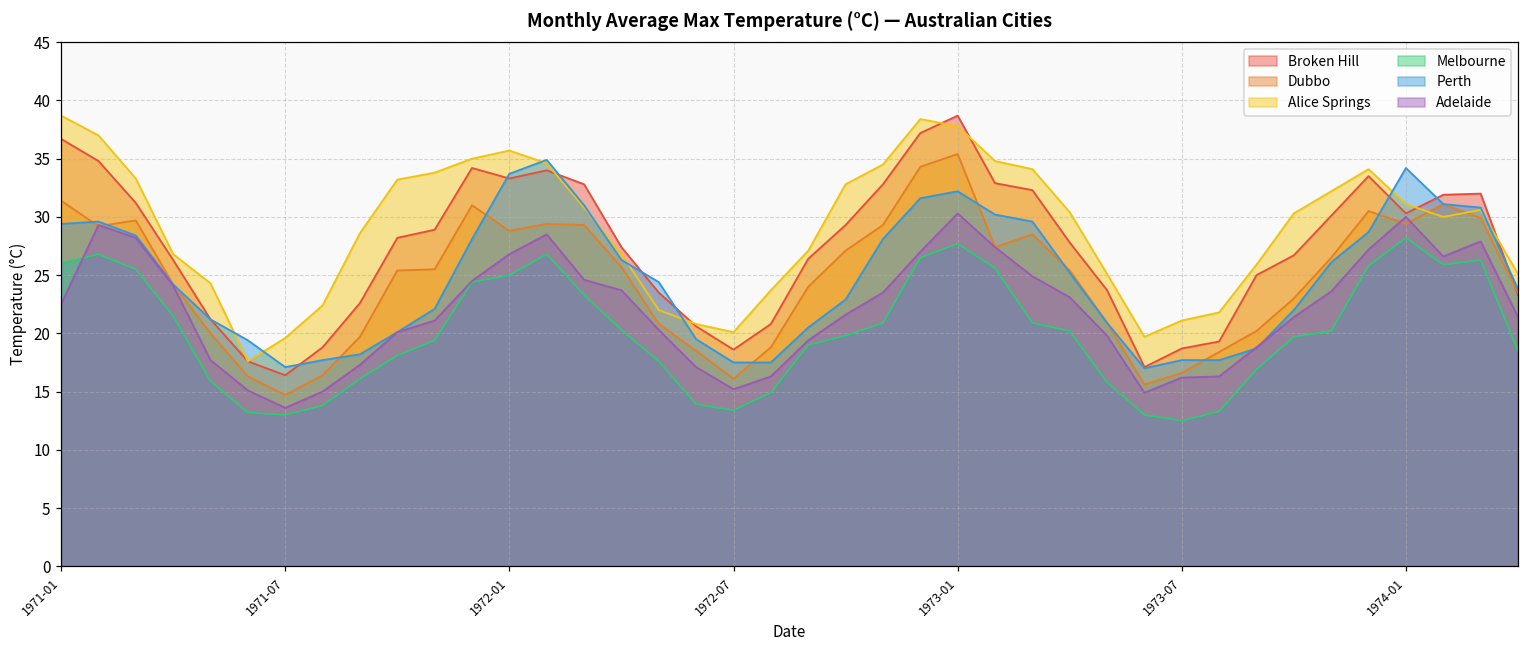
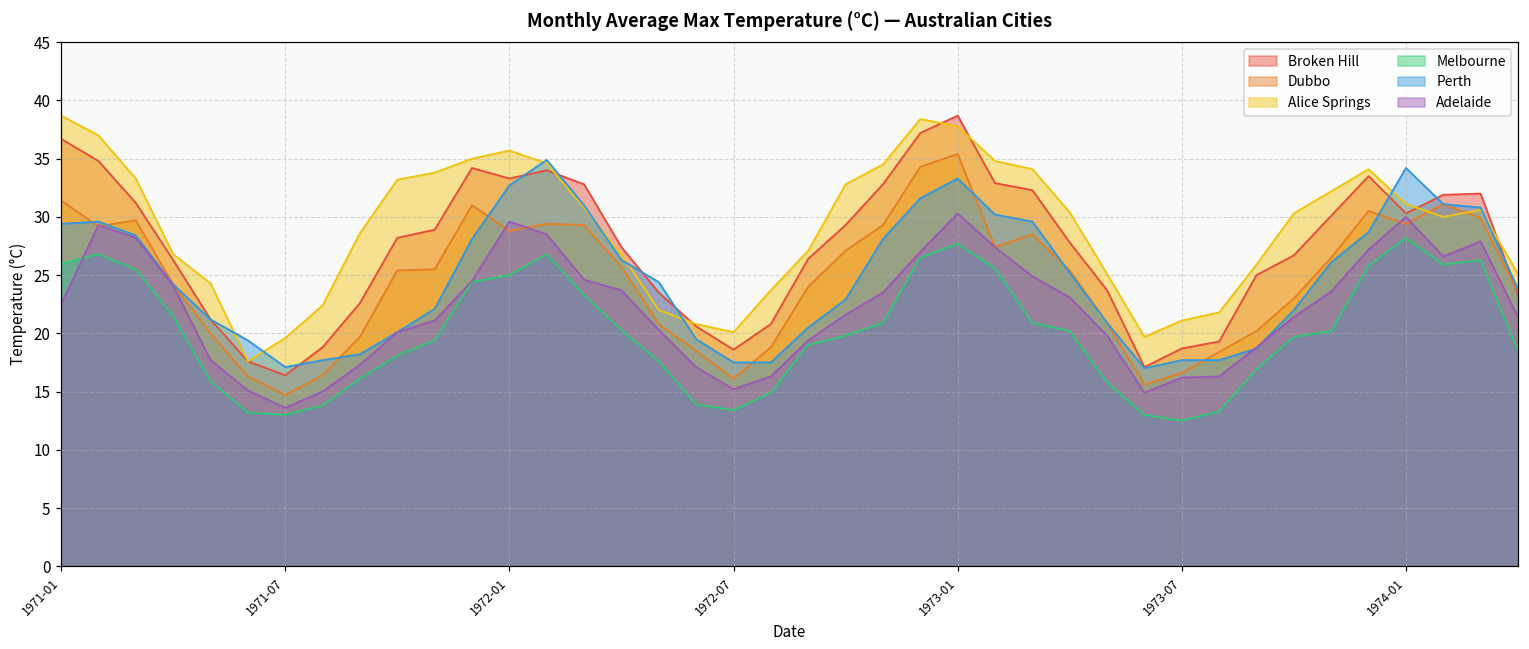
Perth, 1972-01: 33.7 -> 32.7
Adelaide, 1972-01: 26.8 -> 29.6
Perth, 1973-01: 32.2 -> 33.3
